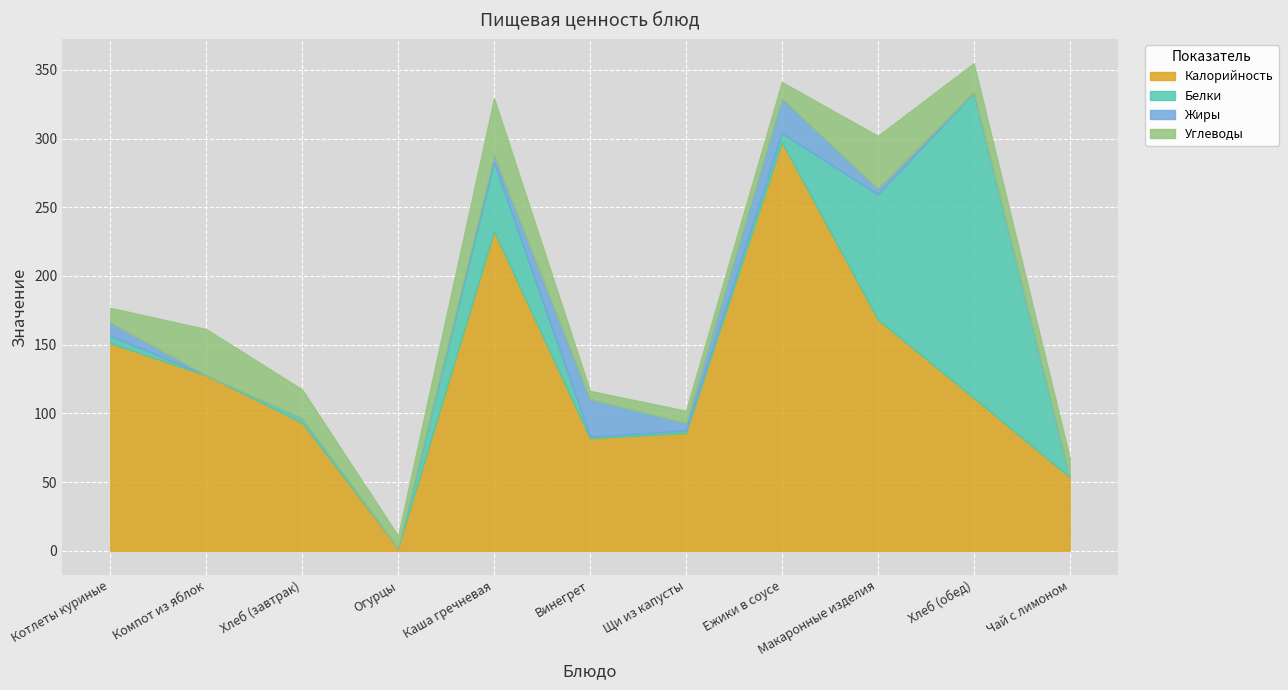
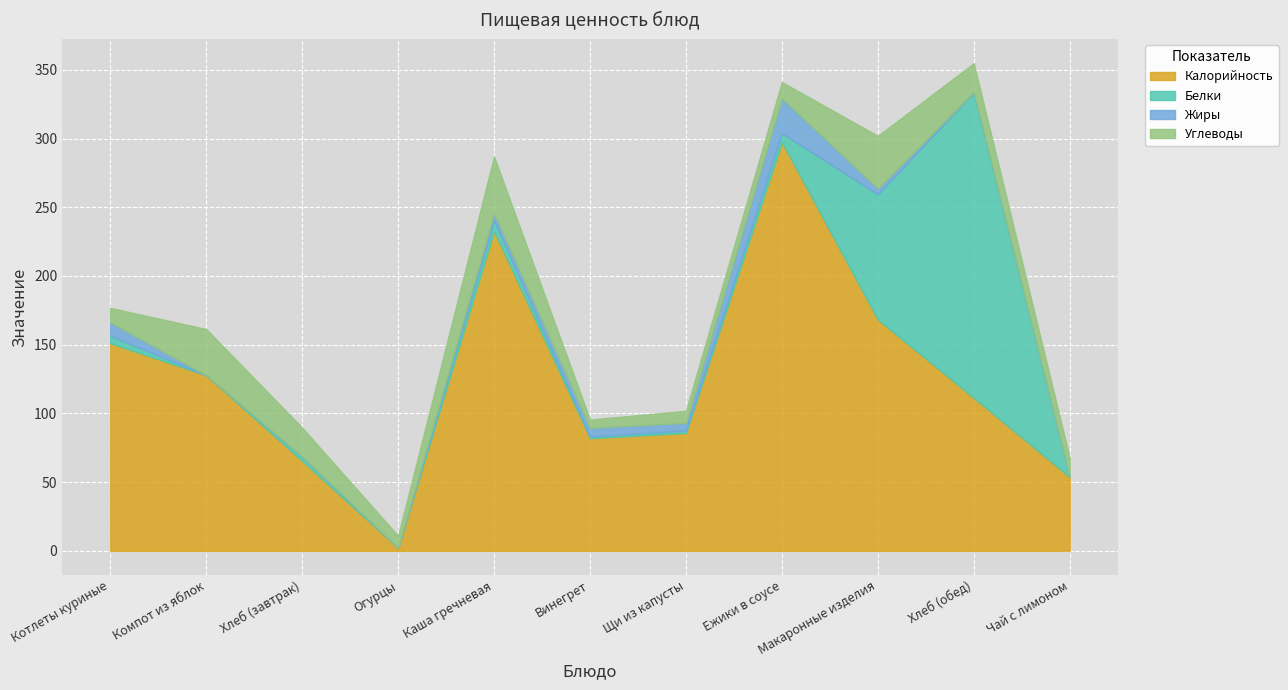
Калорийность, Хлеб (завтрак): 93 -> 66
Белки, Каша гречневая: 50 -> 8
Жиры, Винегрет: 27 -> 6
